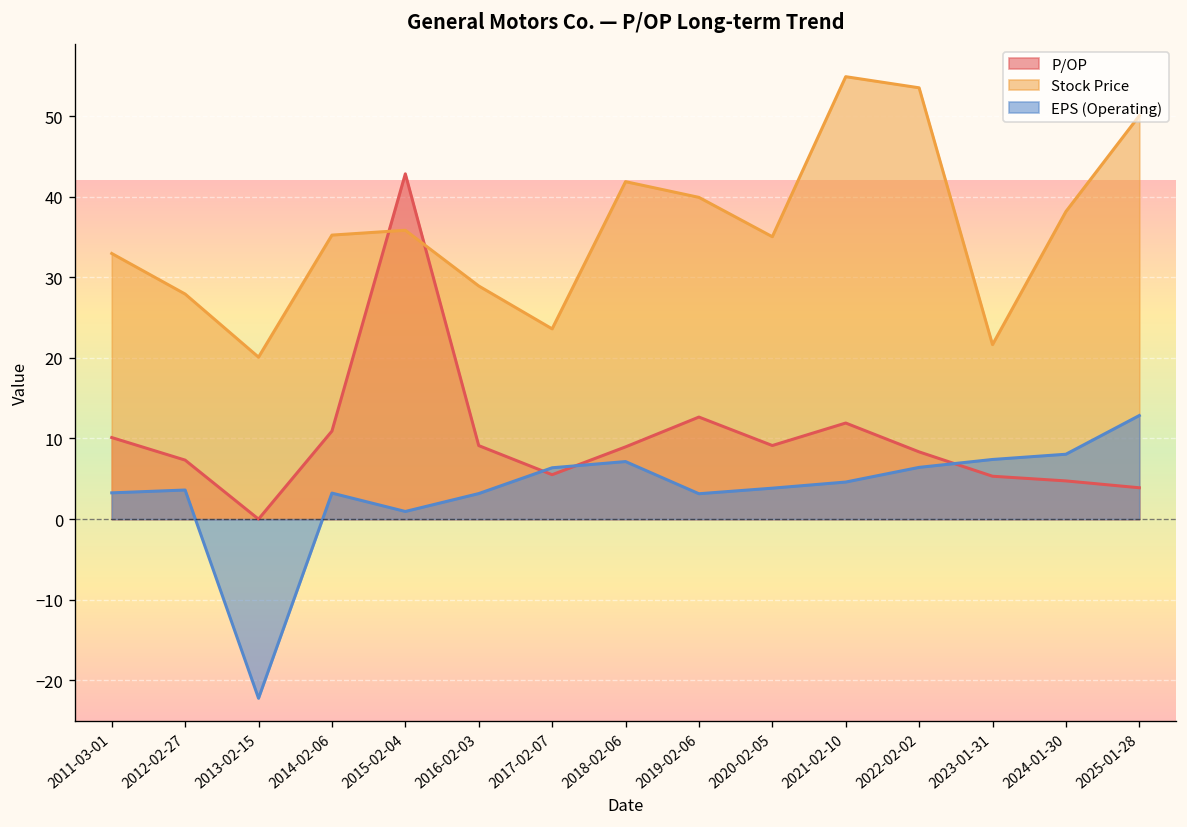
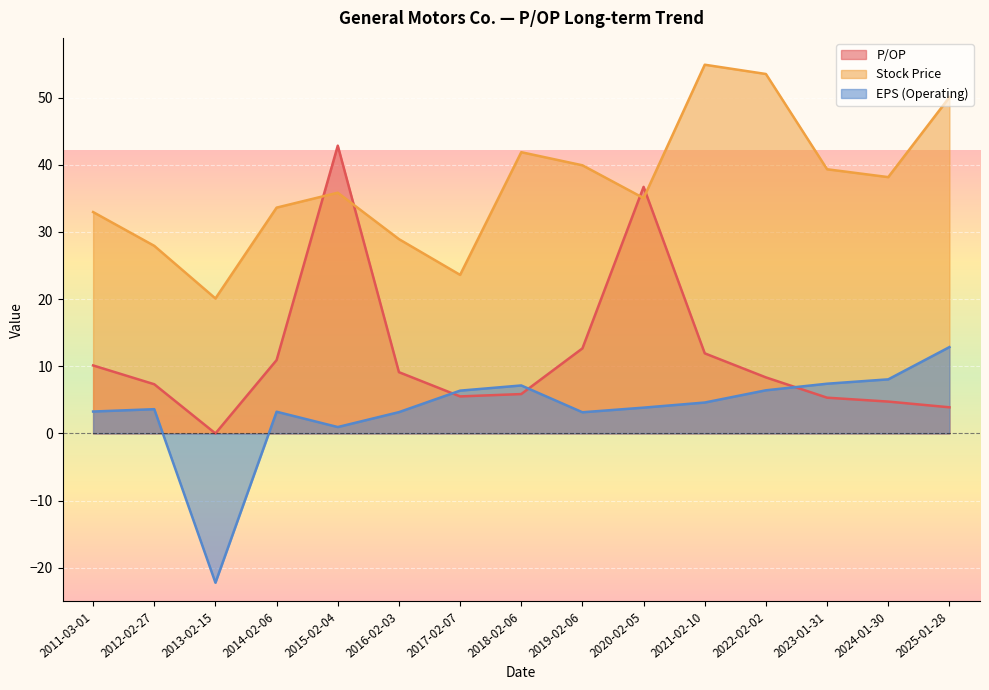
Stock Price, 2014-02-06: 35 -> 34
P/OP, 2018-02-06: 9 -> 6
P/OP, 2020-02-05: 9 -> 37
Stock Price, 2023-01-31: 22 -> 39
